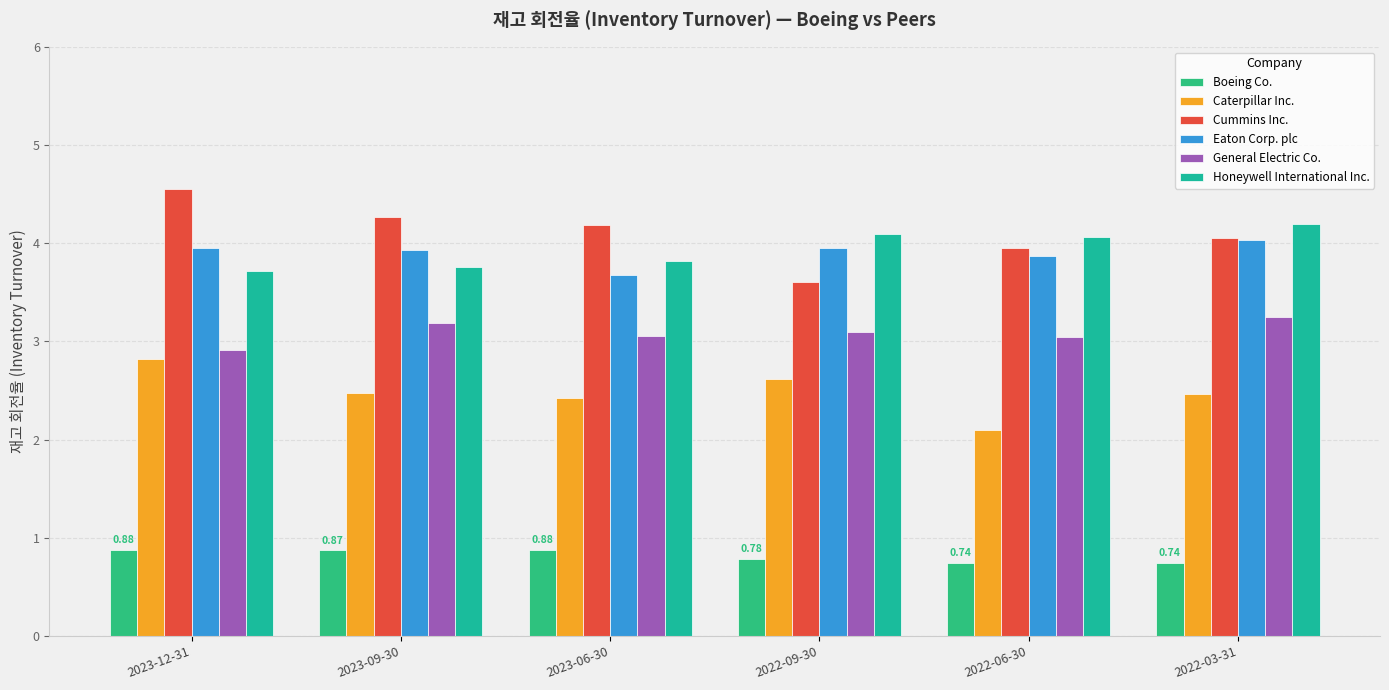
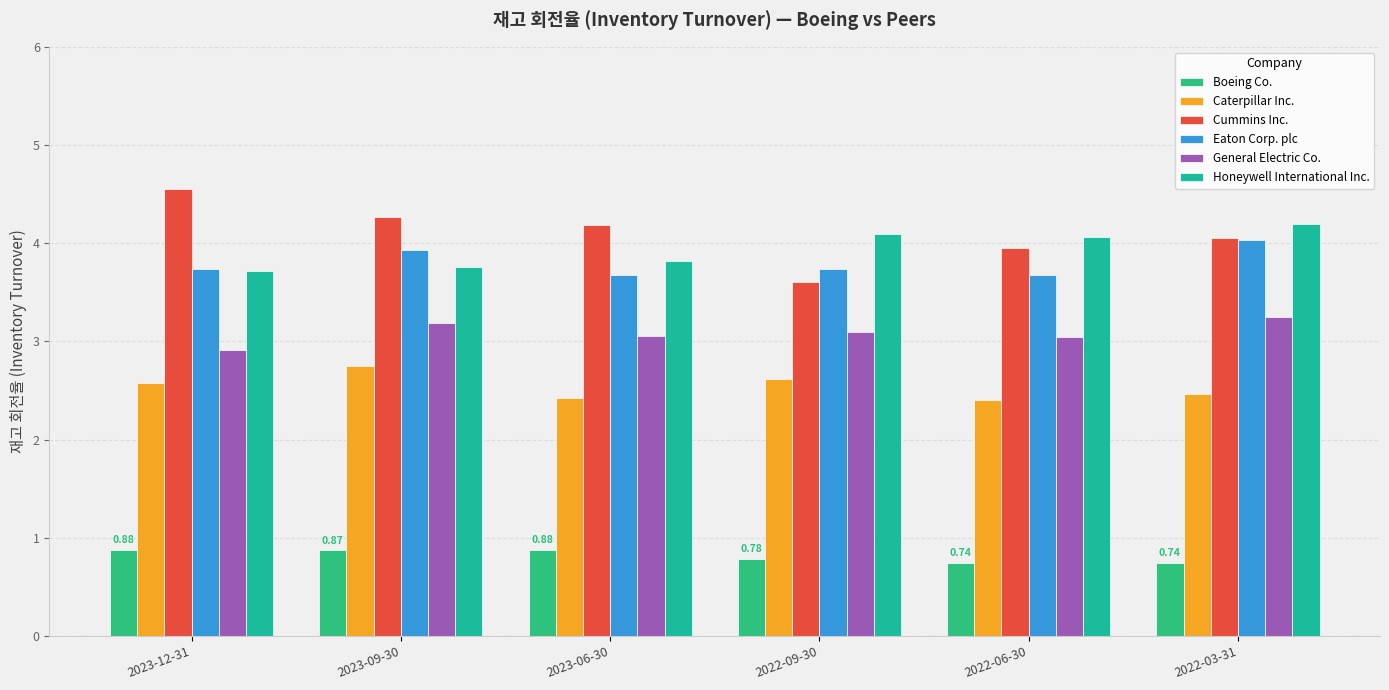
Caterpillar Inc., 2023-12-31: 2.8 -> 2.6
Eaton Corp. plc, 2023-12-31: 4.0 -> 3.7
Caterpillar Inc., 2023-09-30: 2.5 -> 2.8
Eaton Corp. plc, 2022-09-30: 4.0 -> 3.7
Caterpillar Inc., 2022-06-30: 2.1 -> 2.4
Eaton Corp. plc, 2022-06-30: 3.9 -> 3.7
